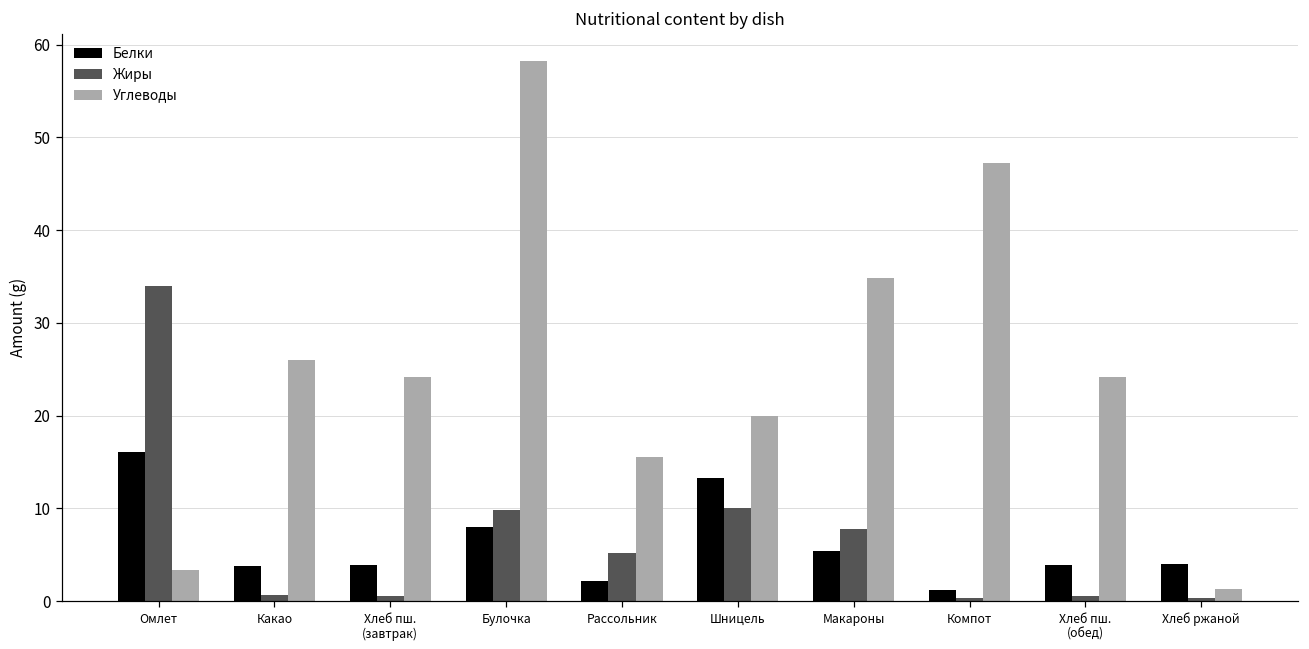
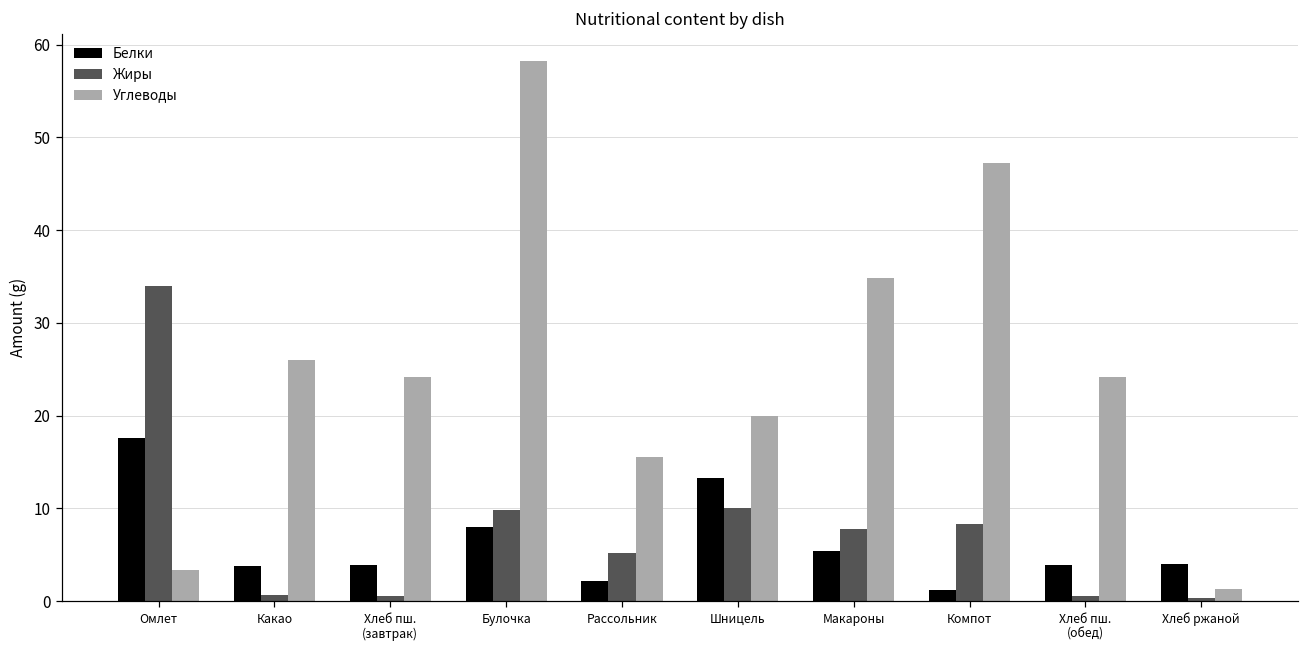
Белки, Омлет: 16 -> 18
Жиры, Компот: 0 -> 8
